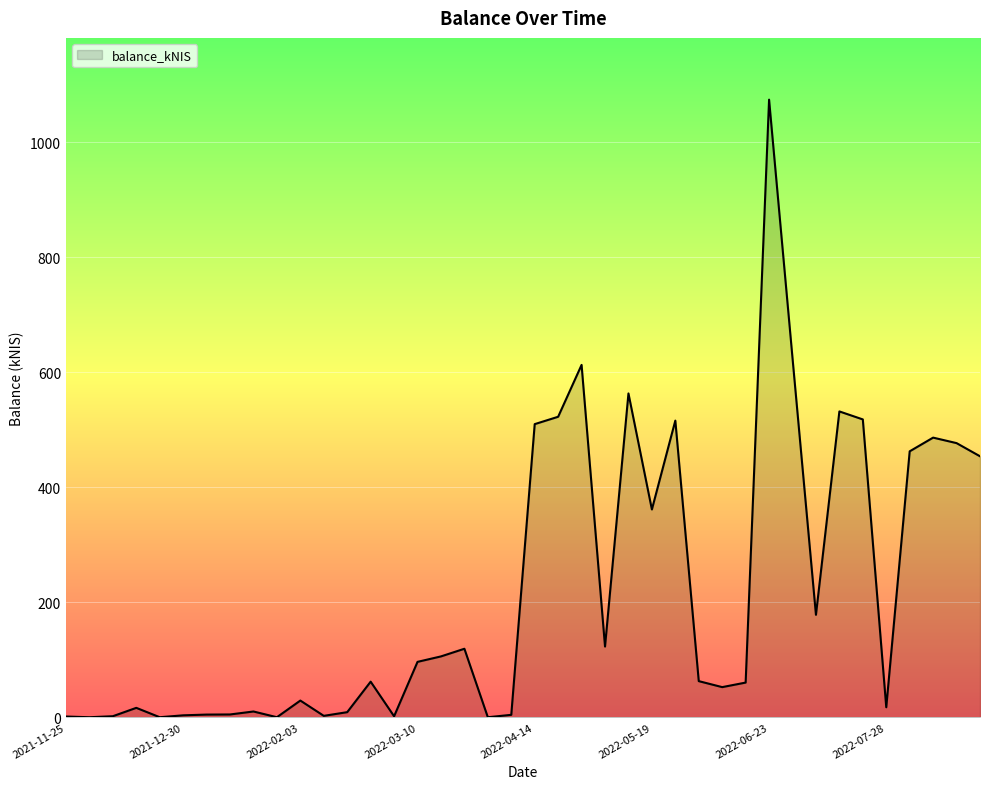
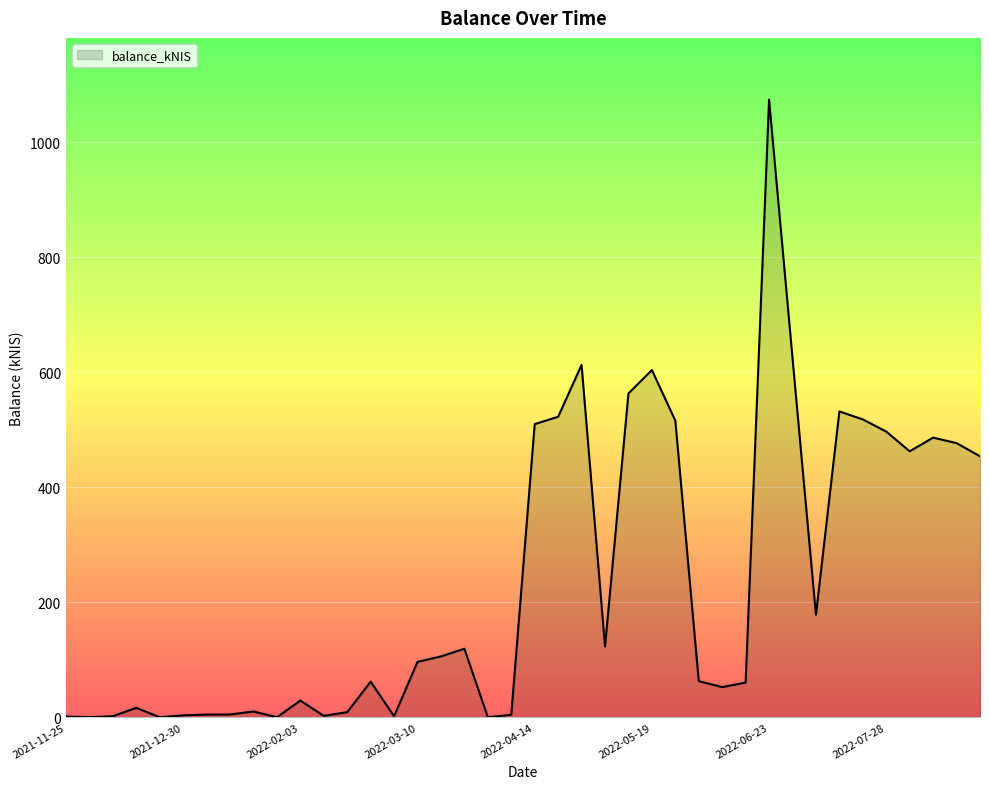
2022-05-19: 360 -> 600
2022-07-28: 20 -> 500
